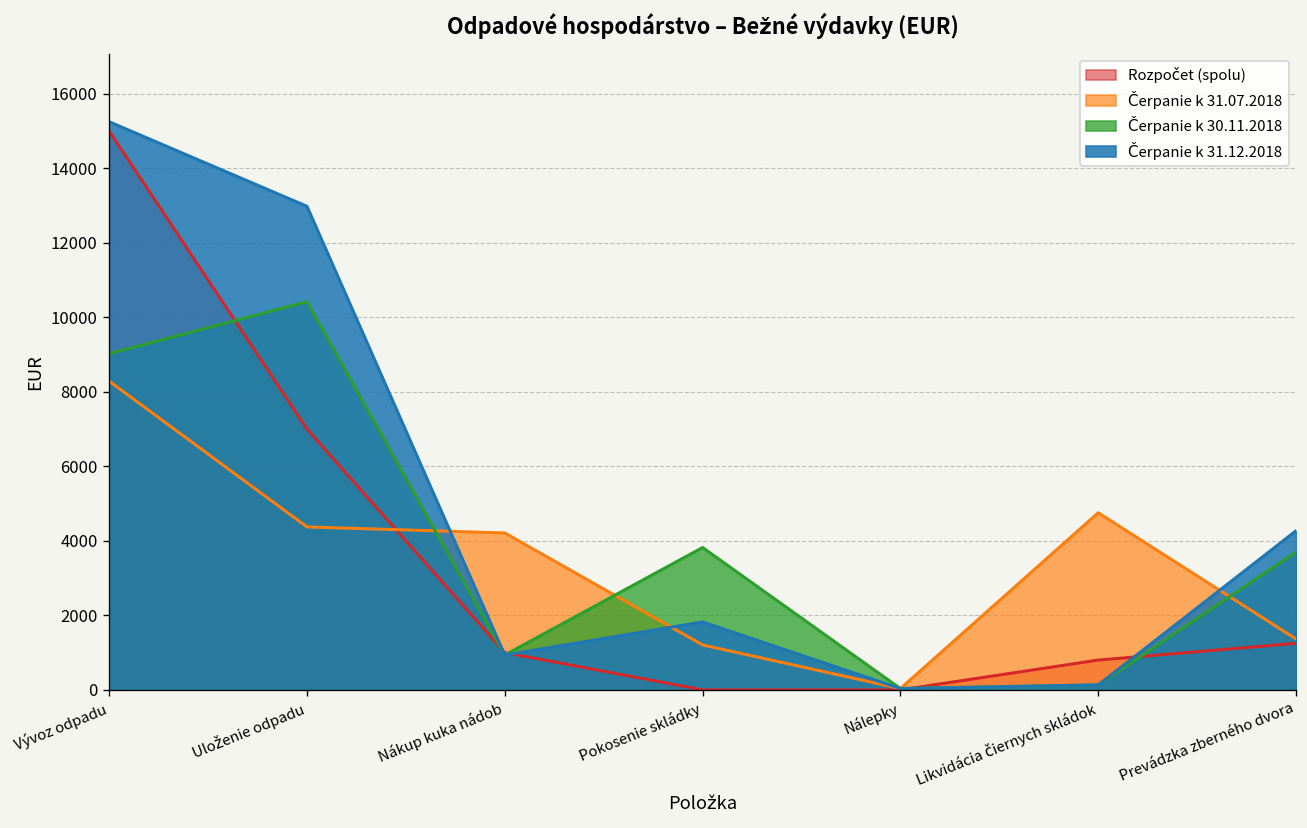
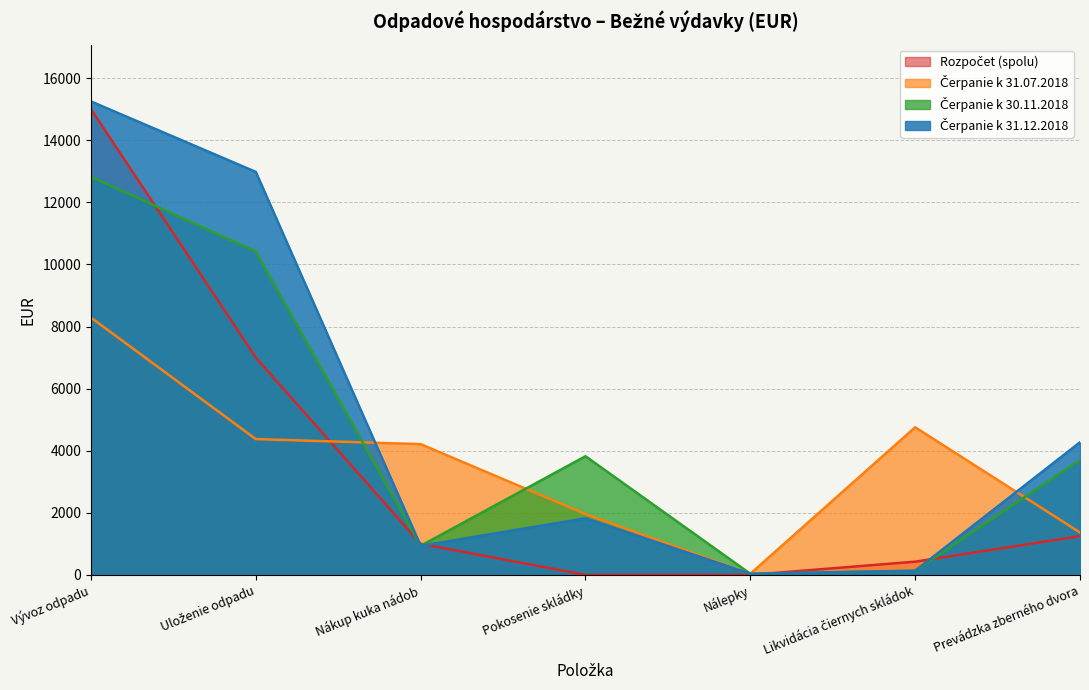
Čerpanie k 30.11.2018, Vývoz odpadu: 9000 -> 12800
Čerpanie k 31.07.2018, Pokosenie skládky: 1200 -> 2000
Rozpočet (spolu), Likvidácia čiernych skládok: 800 -> 400
